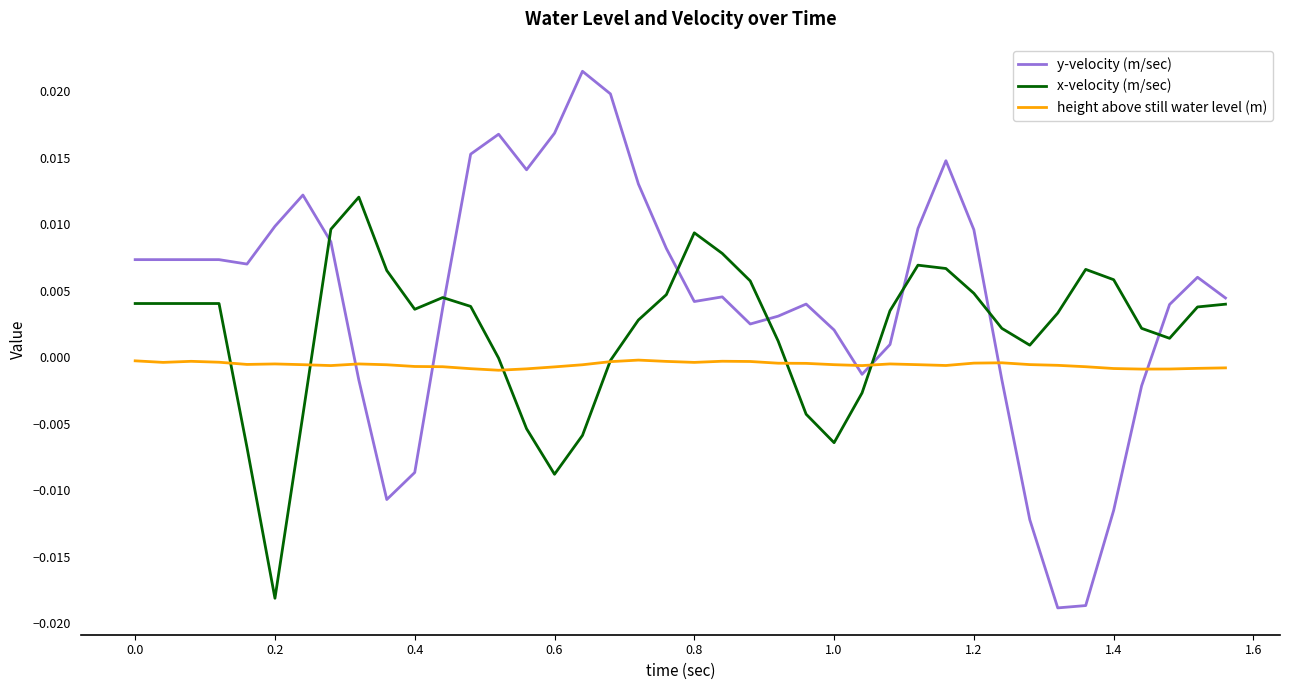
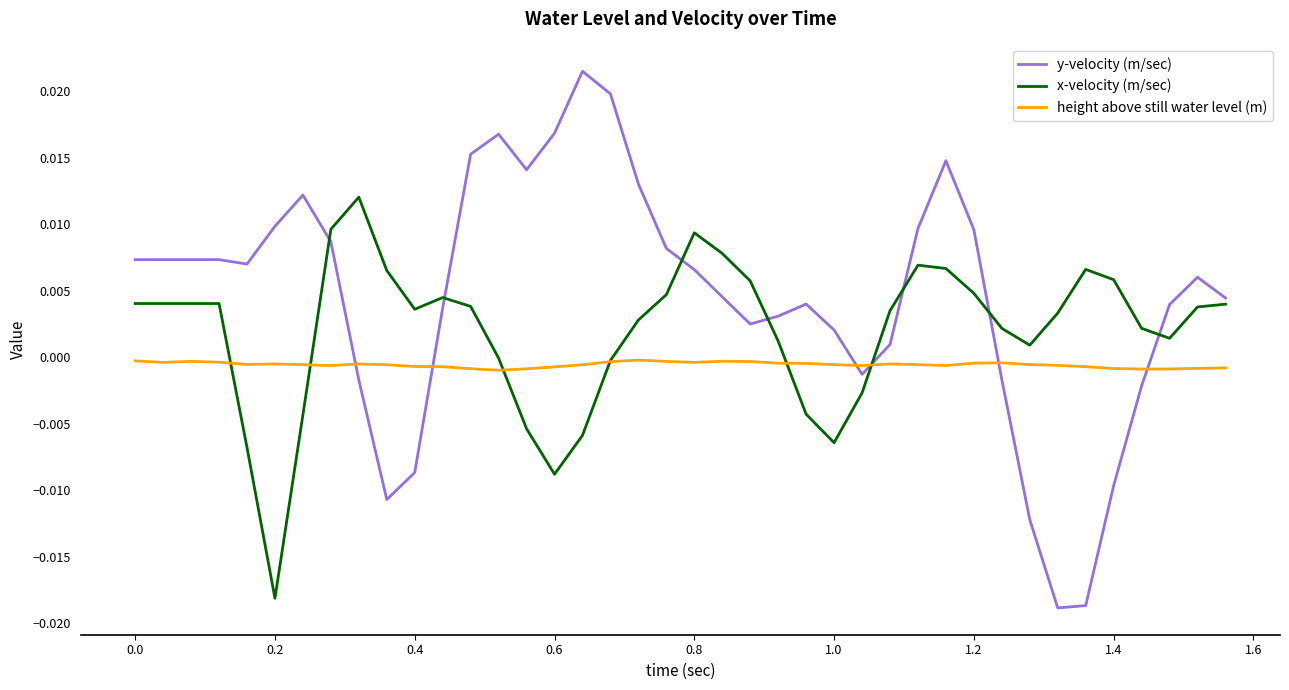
y-velocity (m/sec), 0.8: 0.0042 -> 0.0066
y-velocity (m/sec), 1.4: -0.0115 -> -0.0096
